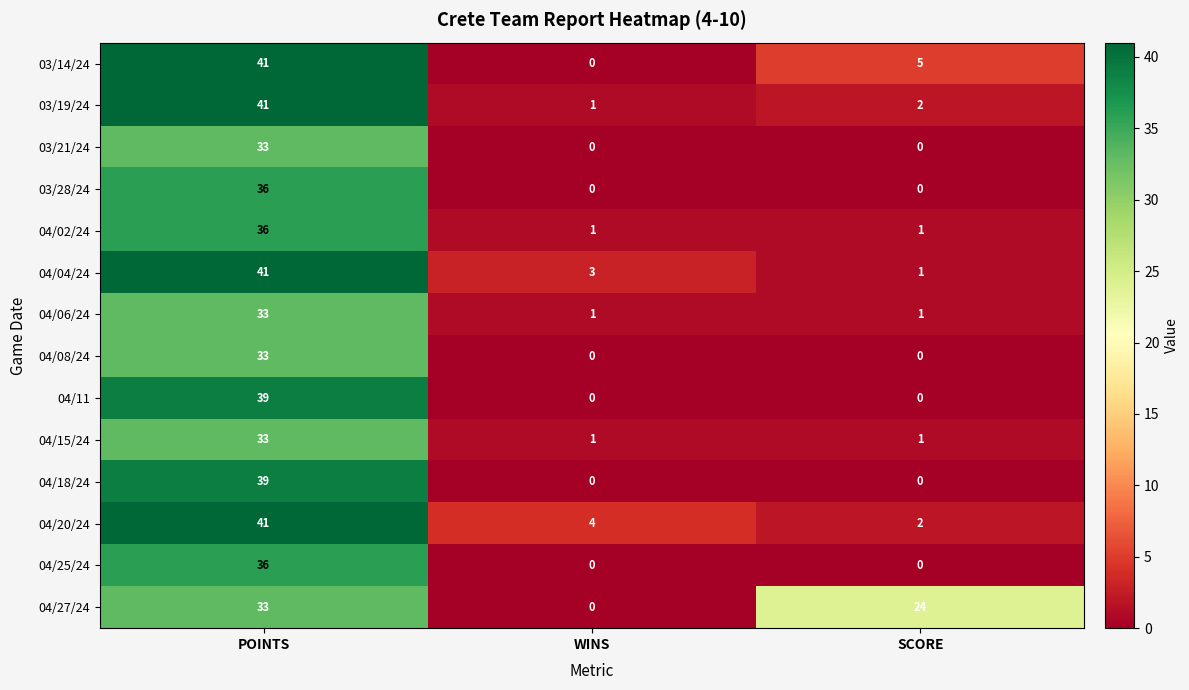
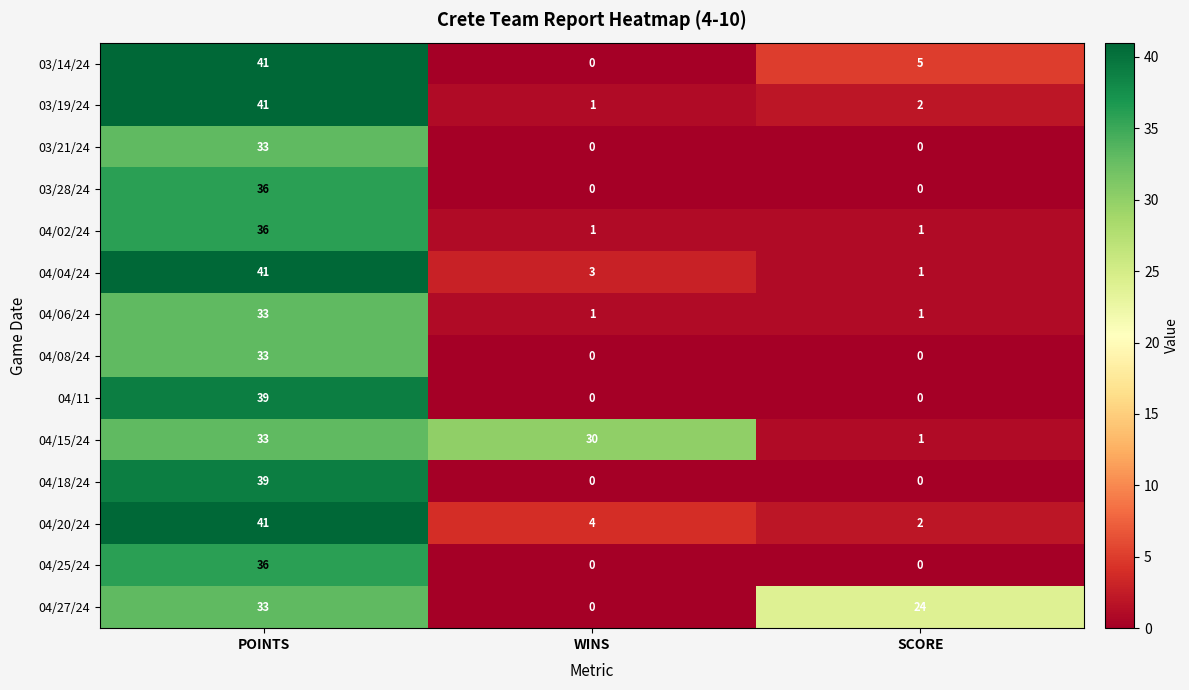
04/15/24, WINS: 1 -> 30
